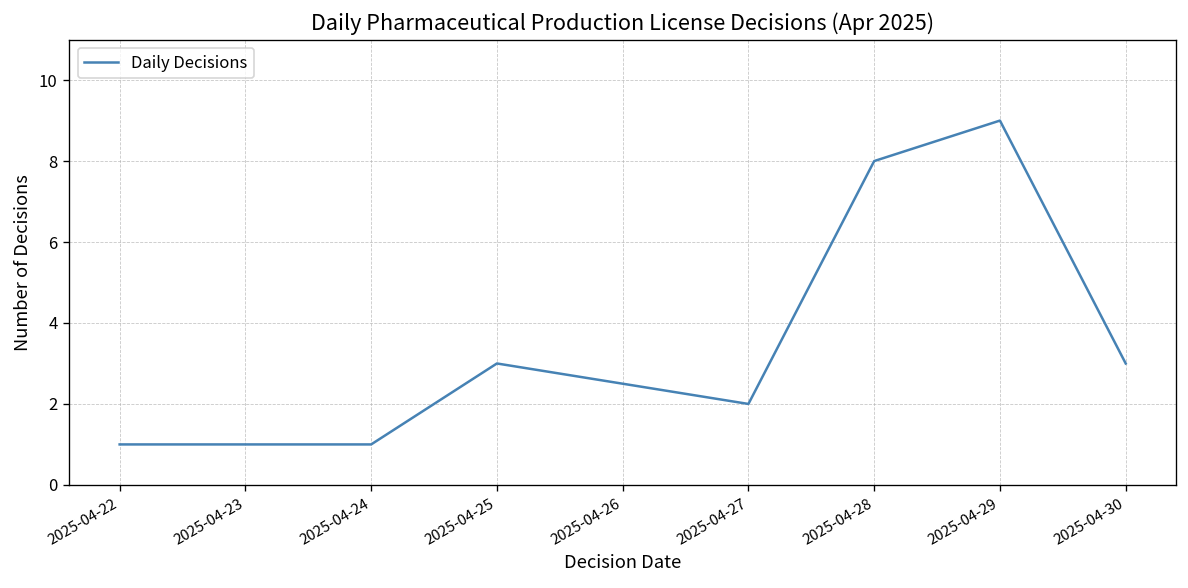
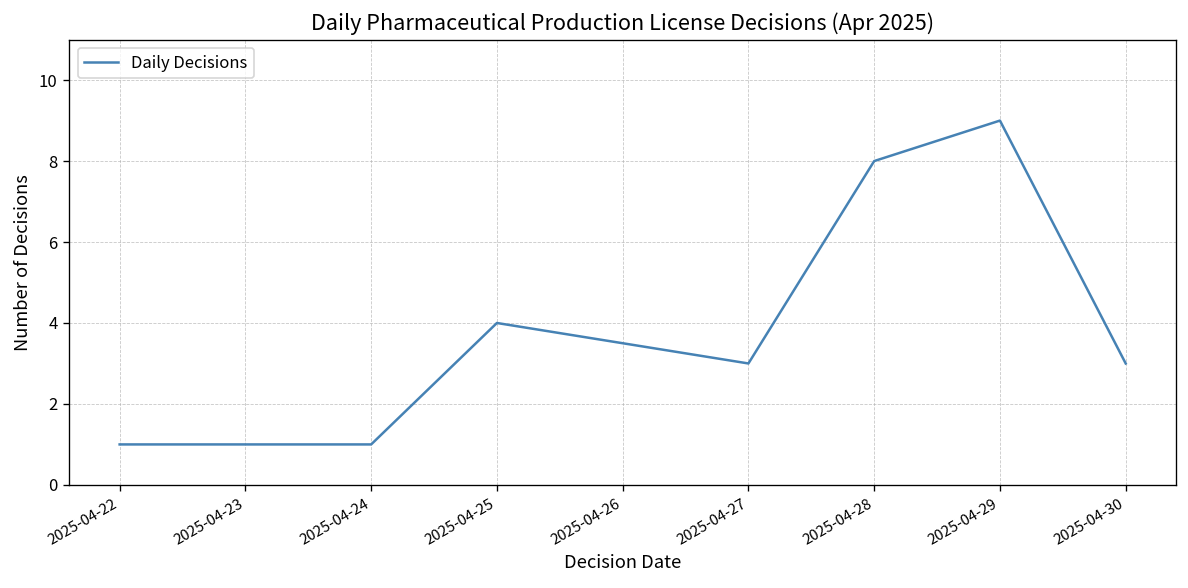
2025-04-25: 3 -> 4
2025-04-27: 2 -> 3
